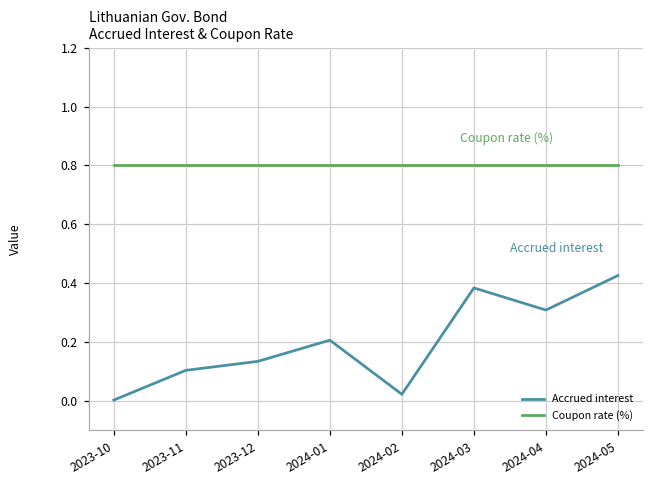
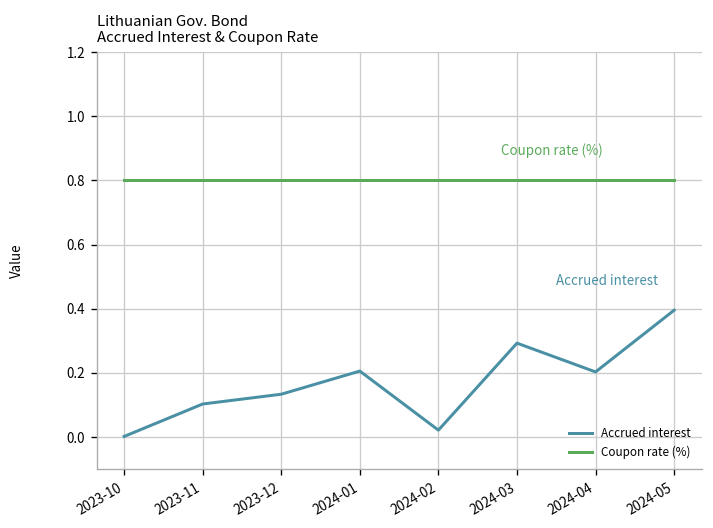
Accrued interest, 2024-03: 0.38 -> 0.29
Accrued interest, 2024-04: 0.31 -> 0.20
Accrued interest, 2024-05: 0.43 -> 0.40
